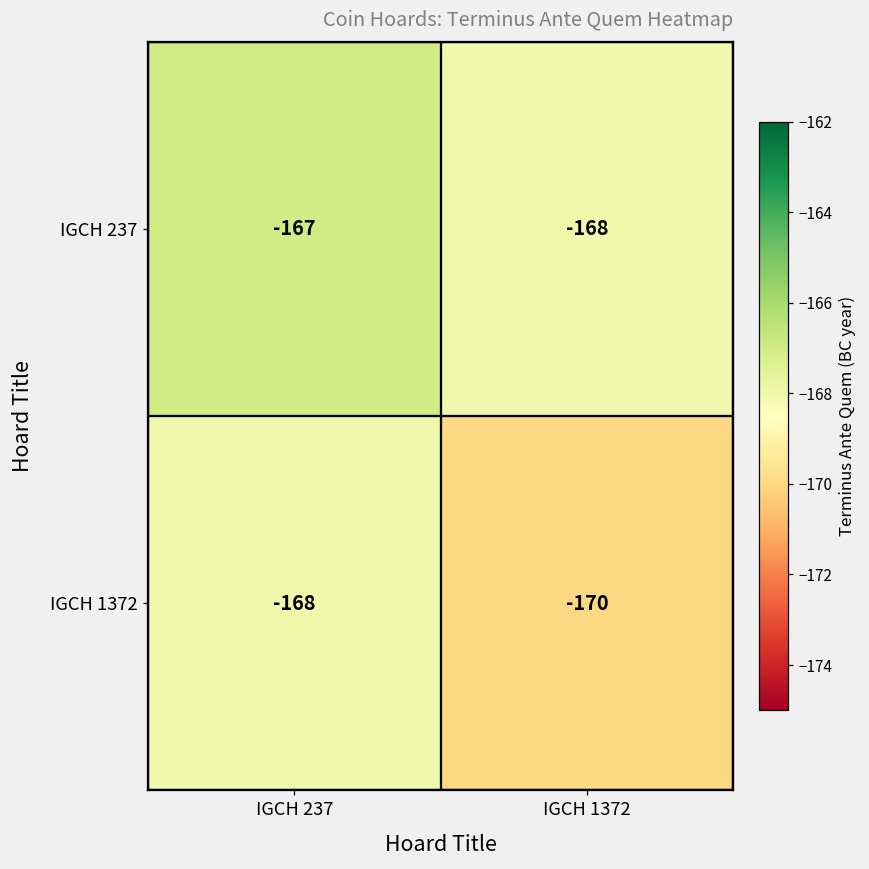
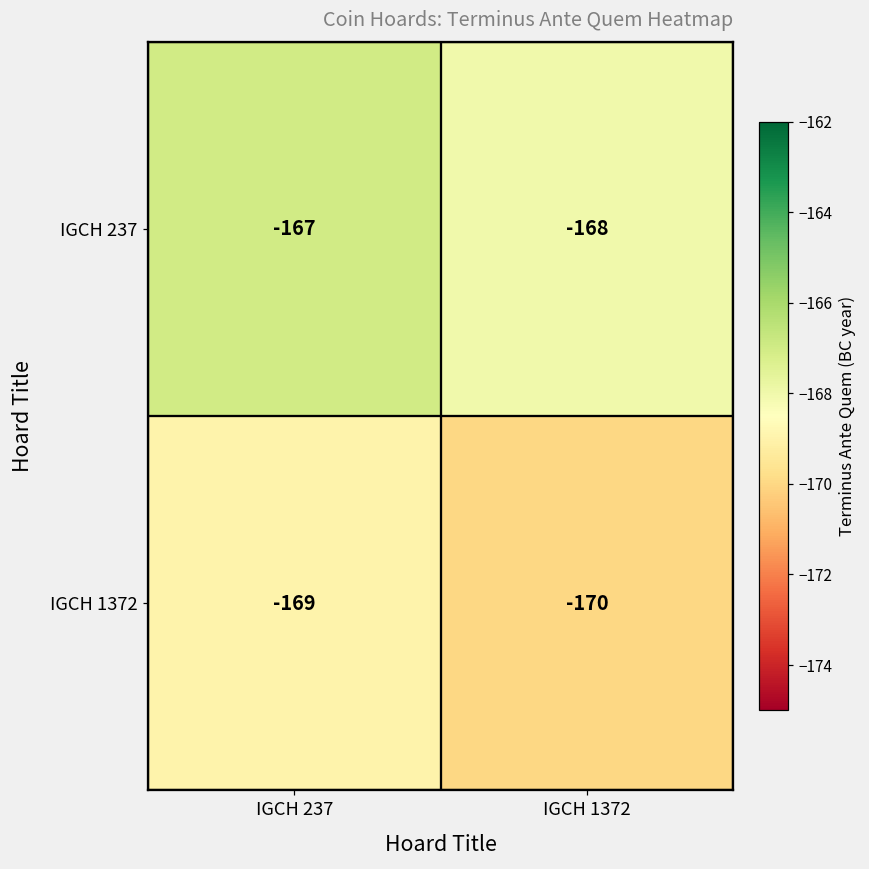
IGCH 1372, IGCH 237: -168 -> -169
